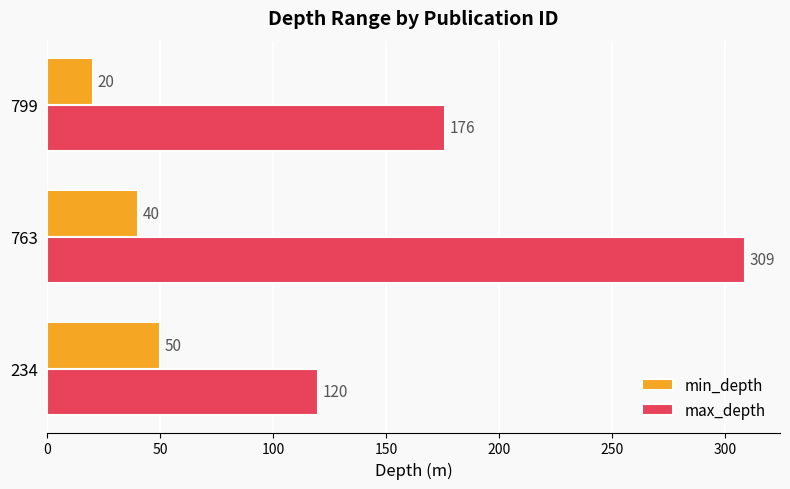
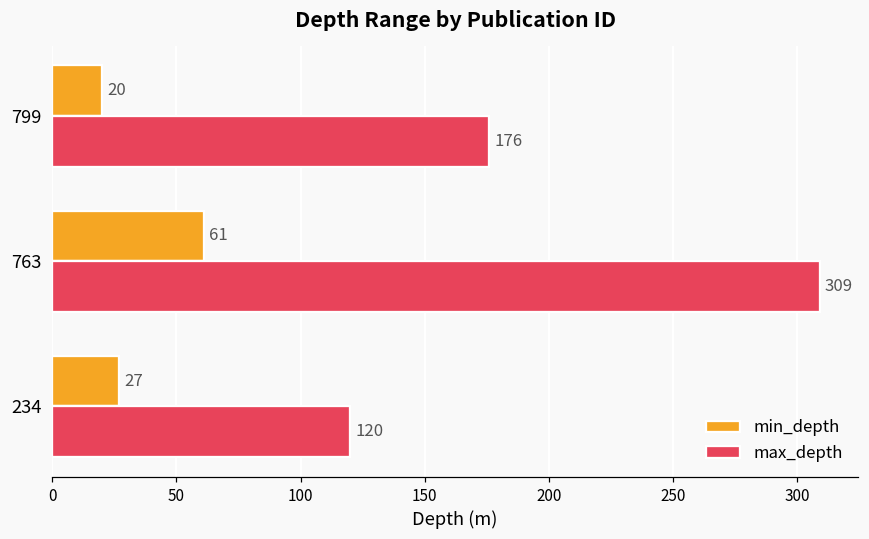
min_depth, 763: 40 -> 61
min_depth, 234: 50 -> 27
